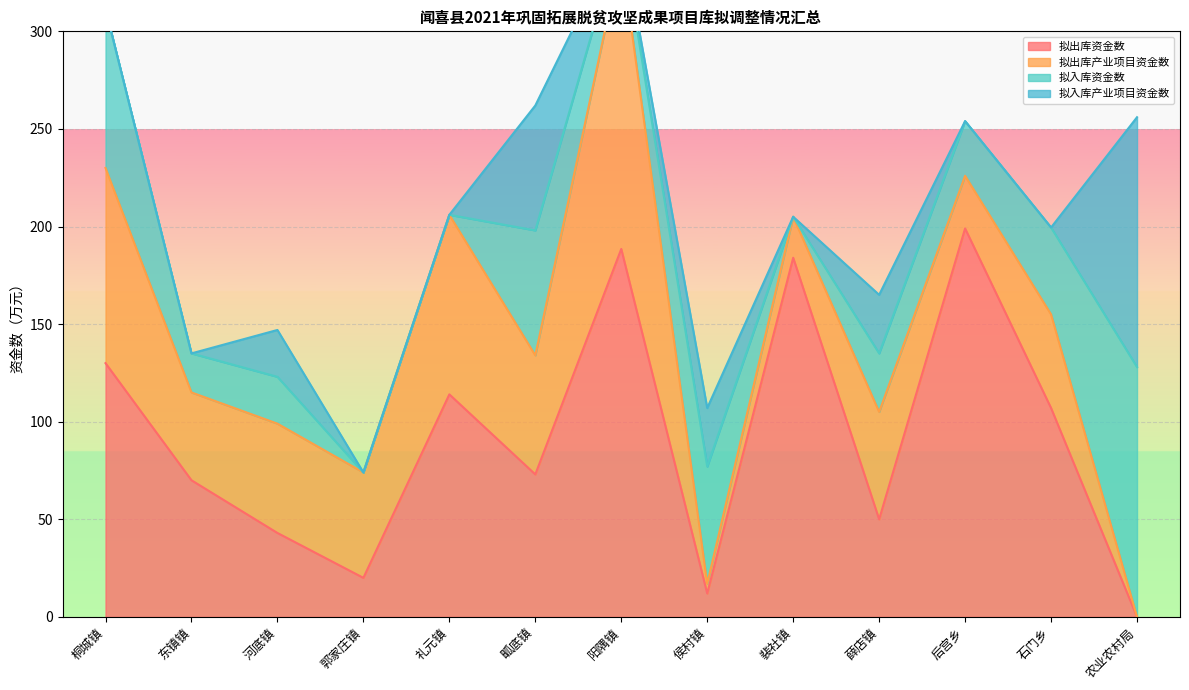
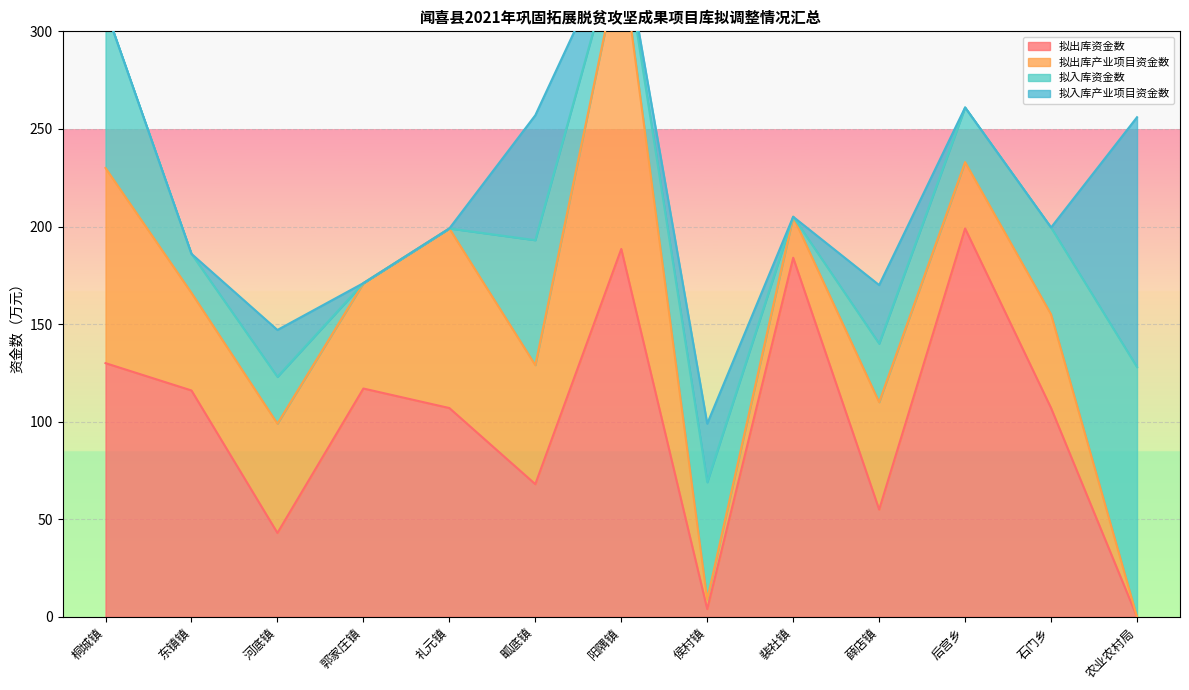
拟出库资金数, 东镇镇: 70 -> 116
拟出库产业项目资金数, 东镇镇: 45 -> 50
拟出库资金数, 郭家庄镇: 20 -> 117
拟出库资金数, 礼元镇: 114 -> 107
拟出库资金数, 畖底镇: 73 -> 68
拟出库资金数, 侯村镇: 12 -> 4
拟出库资金数, 薛店镇: 50 -> 55
拟出库产业项目资金数, 后宫乡: 27 -> 34
